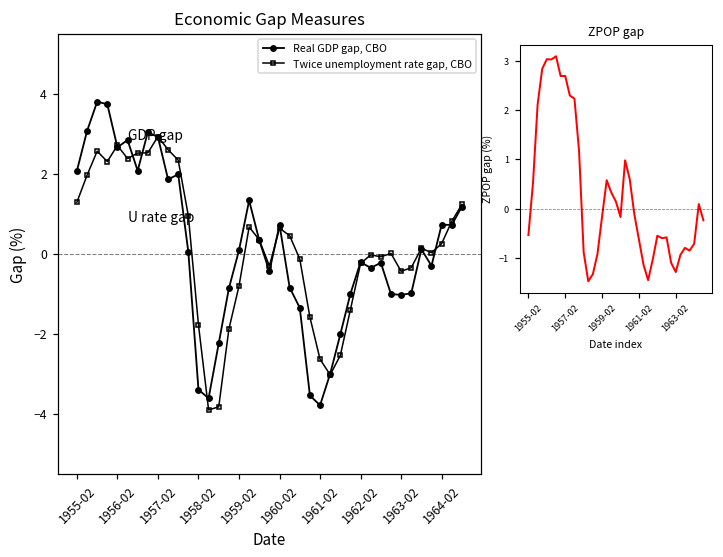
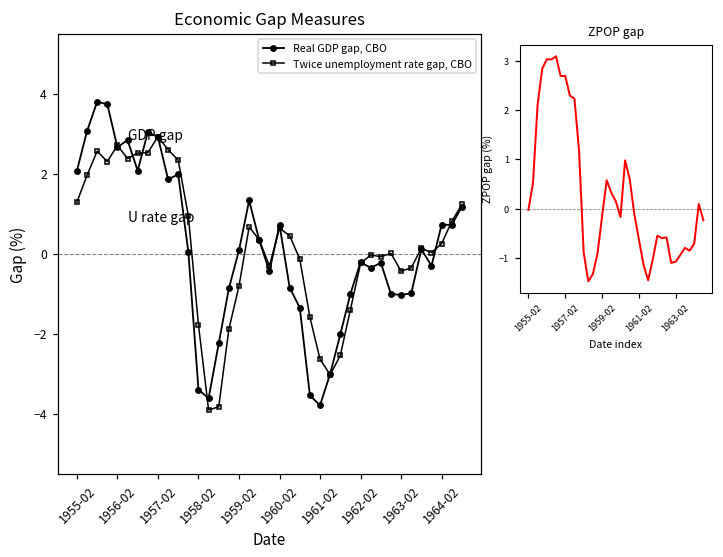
ZPOP gap, 1955-02: -0.5 -> 0.0
ZPOP gap, 1963-02: -1.3 -> -1.1
